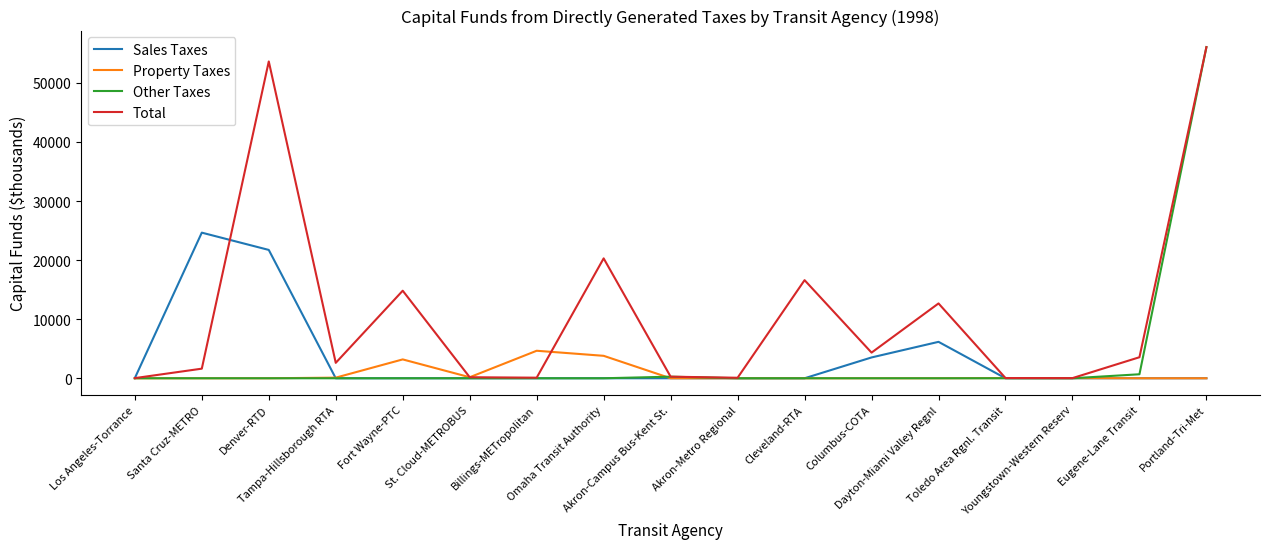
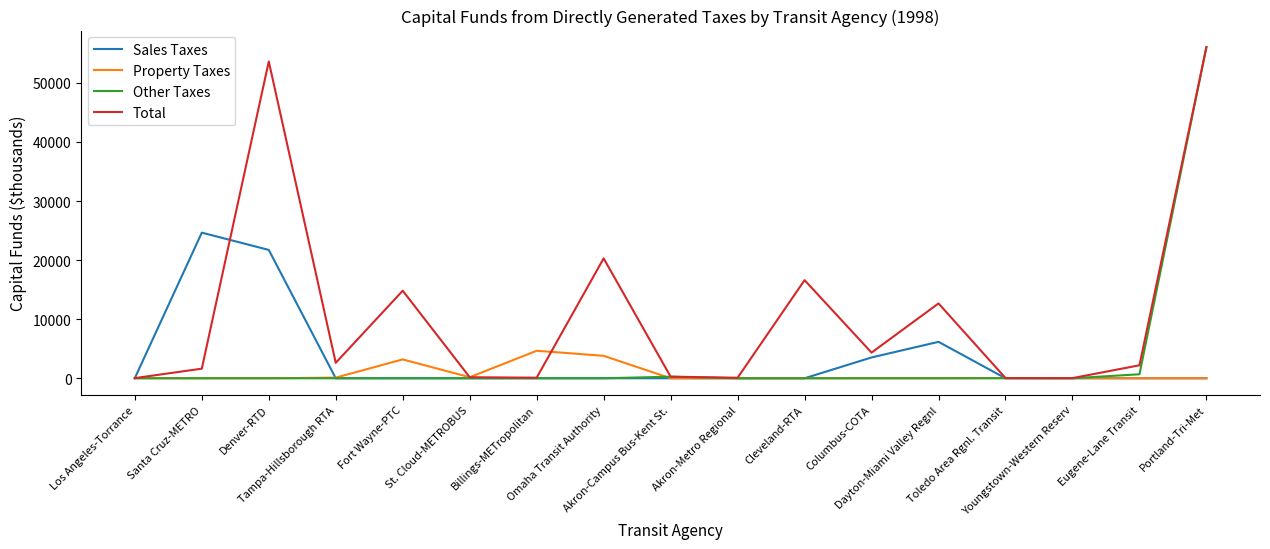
Total, Eugene-Lane Transit: 4000 -> 2000
